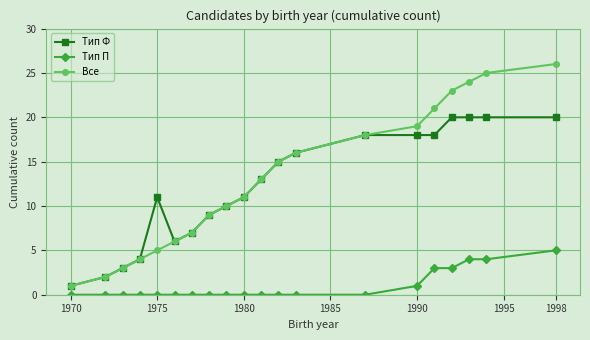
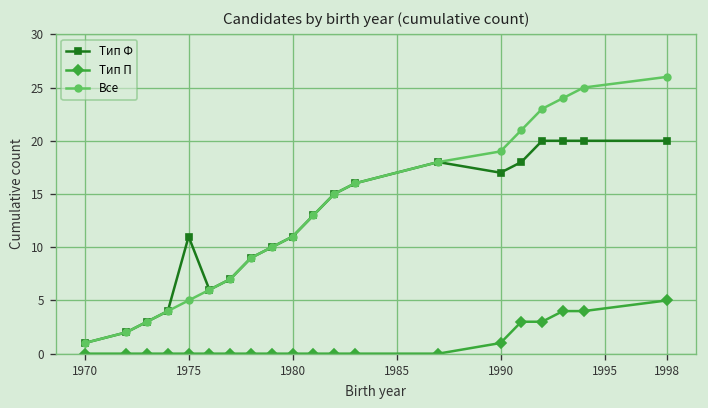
Тип Ф, 1990: 18 -> 17
